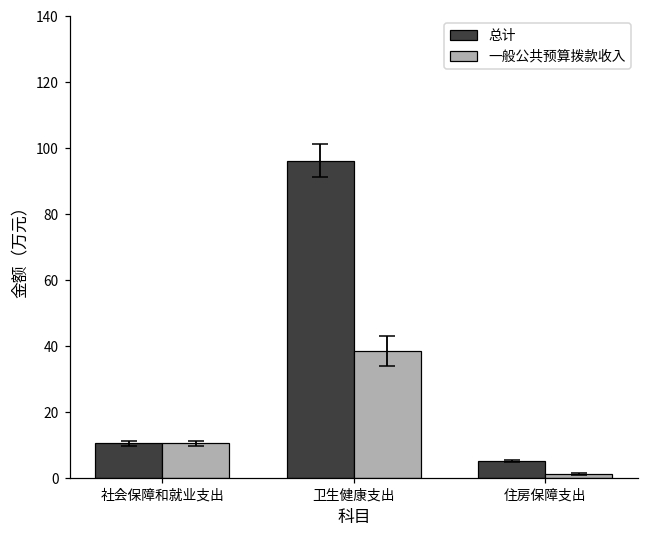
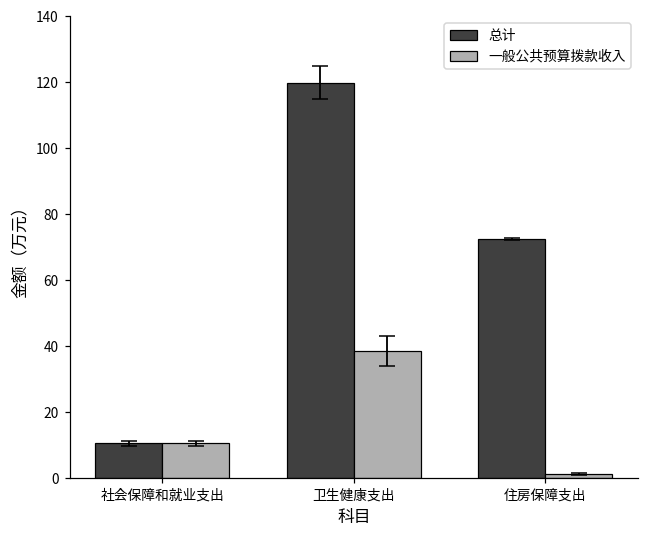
总计, 卫生健康支出: 96 -> 120
总计, 住房保障支出: 5 -> 72
